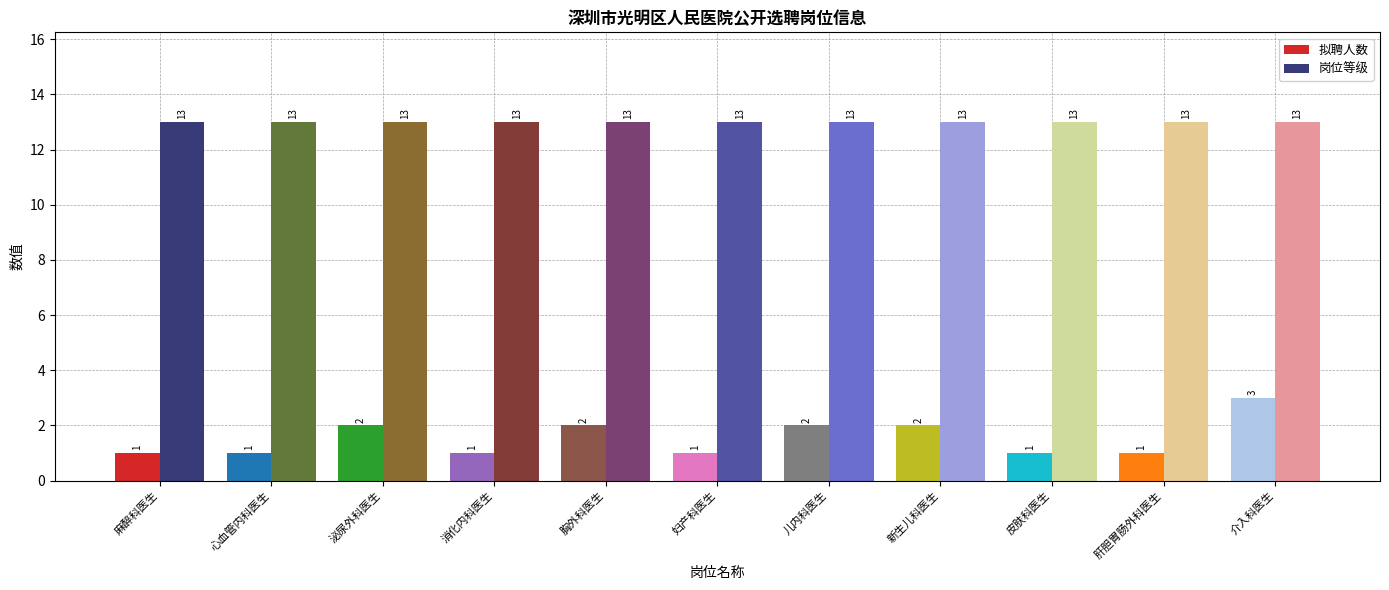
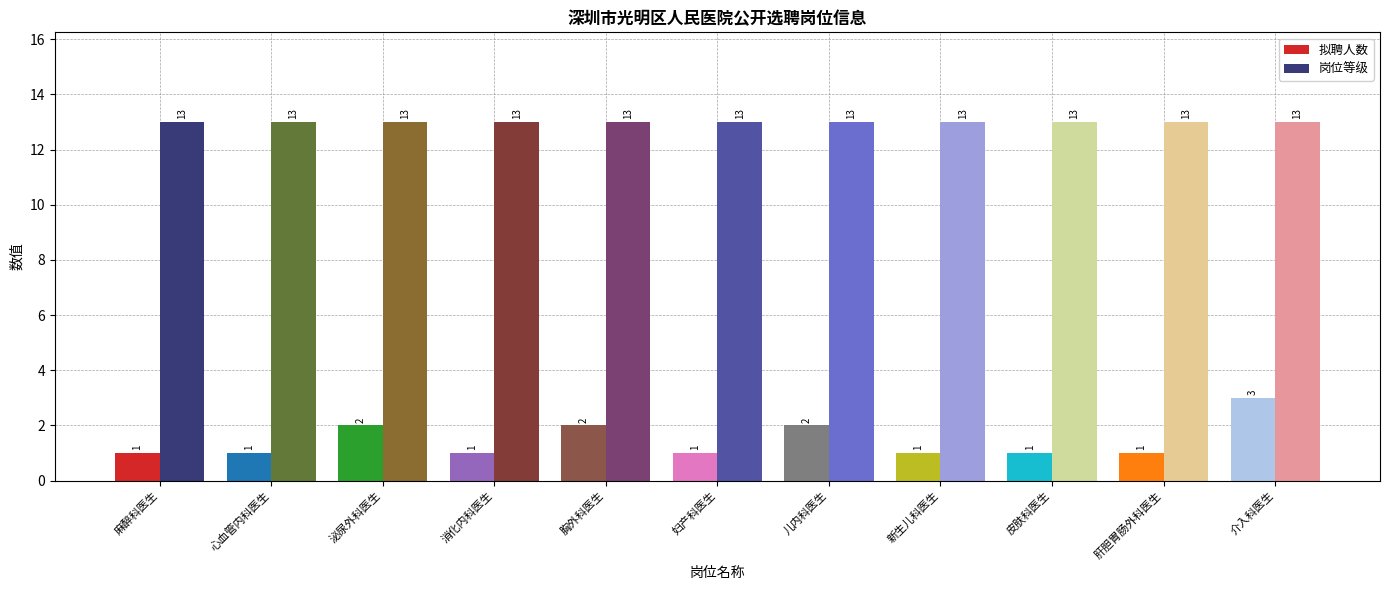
拟聘人数, 新生儿科医生: 2 -> 1
